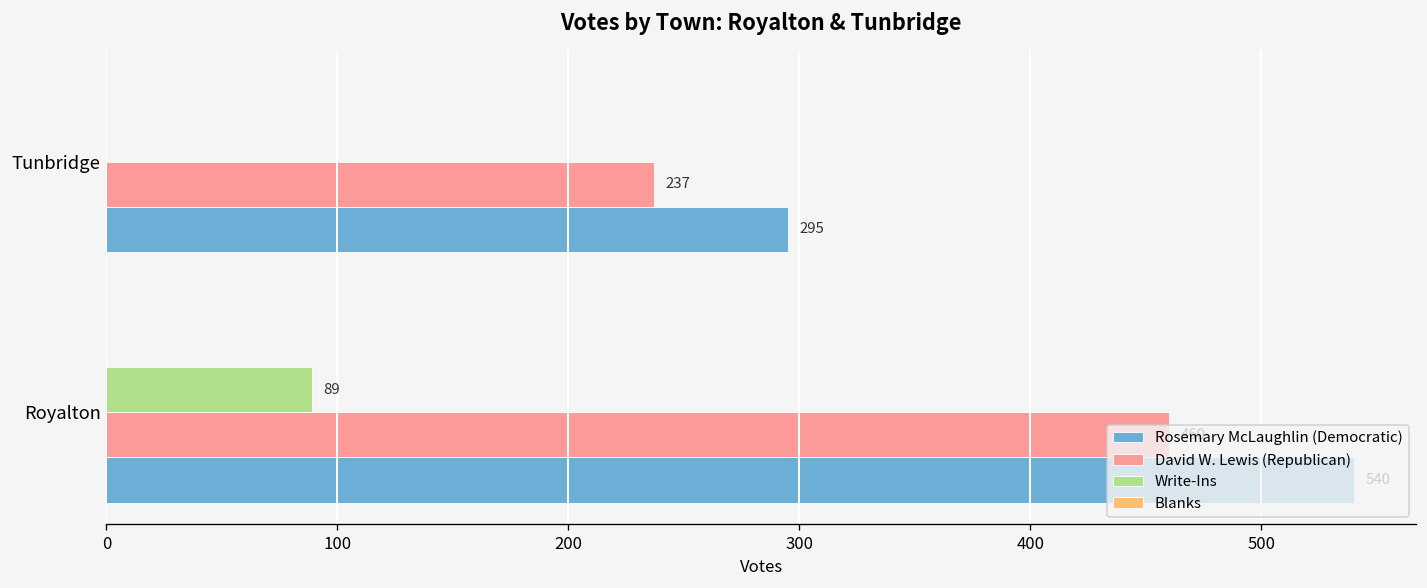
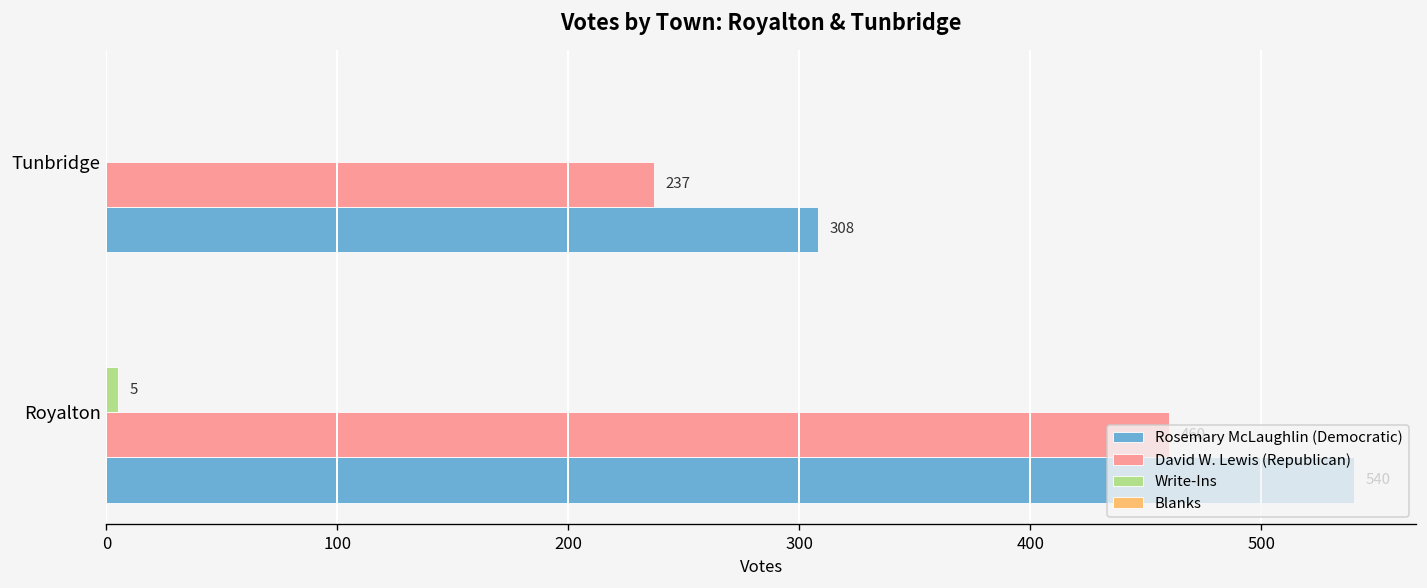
Rosemary McLaughlin (Democratic), Tunbridge: 295 -> 308
Write-Ins, Royalton: 89 -> 5
